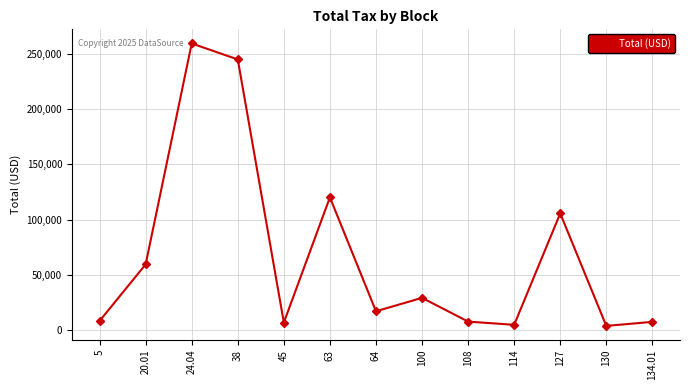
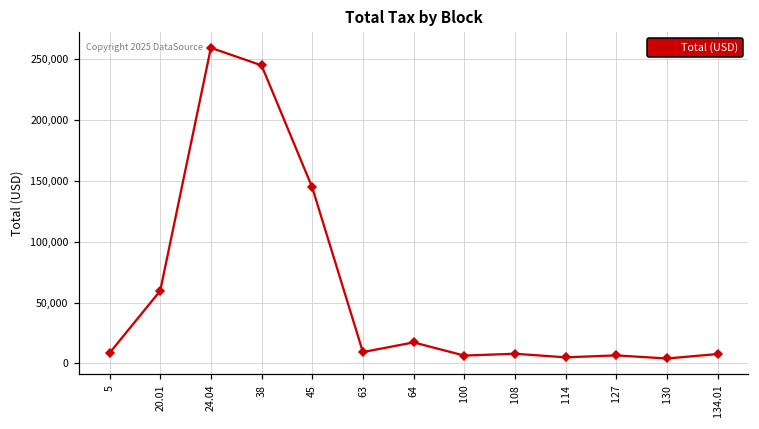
45: 7,000 -> 144,000
63: 120,000 -> 9,000
100: 29,000 -> 6,000
127: 106,000 -> 7,000
